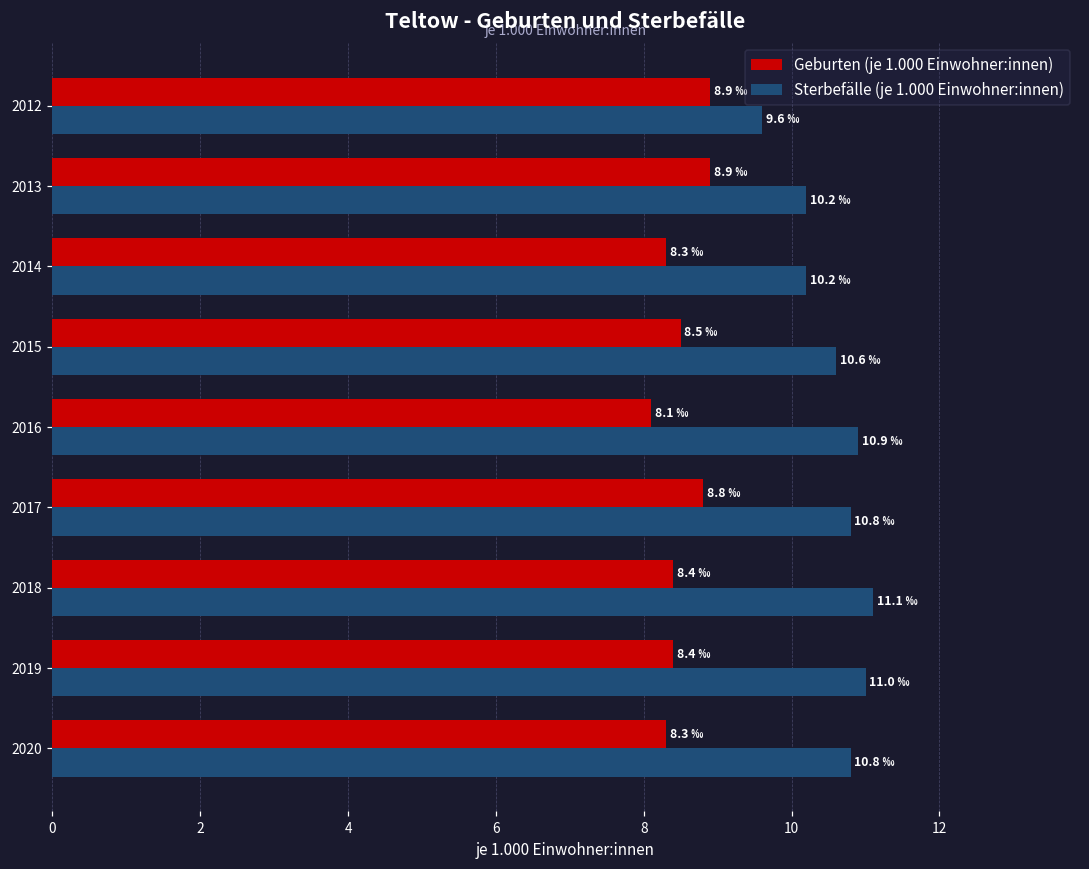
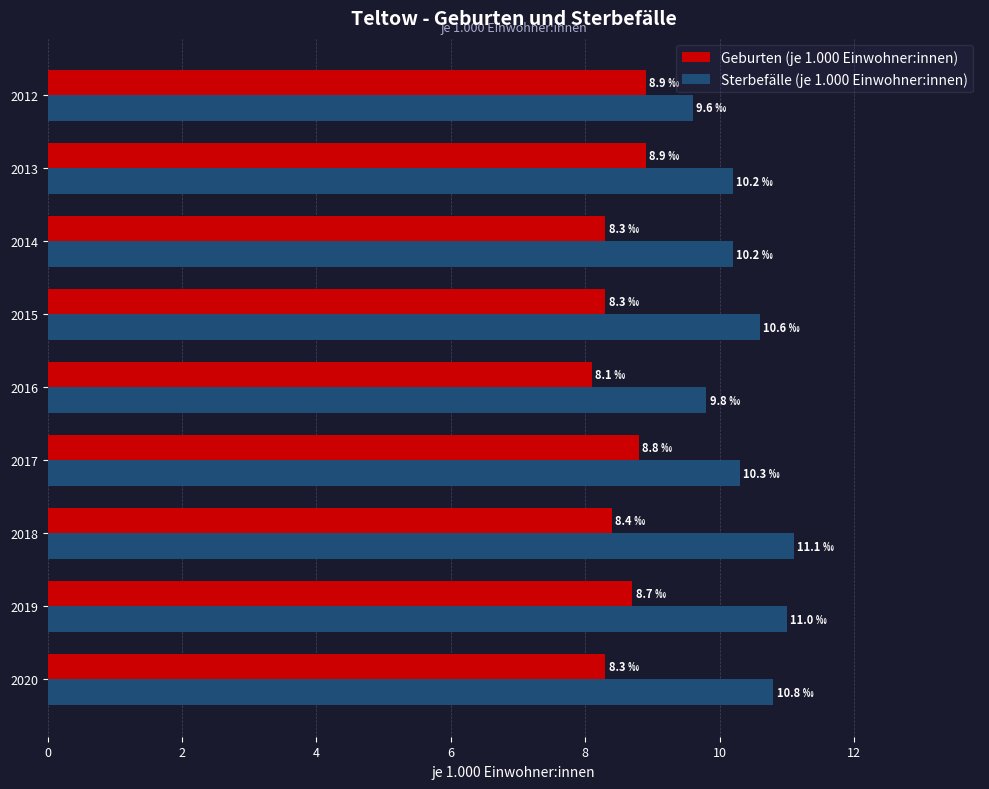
Geburten (je 1.000 Einwohner:innen), 2015: 8.5 -> 8.3
Sterbefälle (je 1.000 Einwohner:innen), 2016: 10.9 -> 9.8
Sterbefälle (je 1.000 Einwohner:innen), 2017: 10.8 -> 10.3
Geburten (je 1.000 Einwohner:innen), 2019: 8.4 -> 8.7
